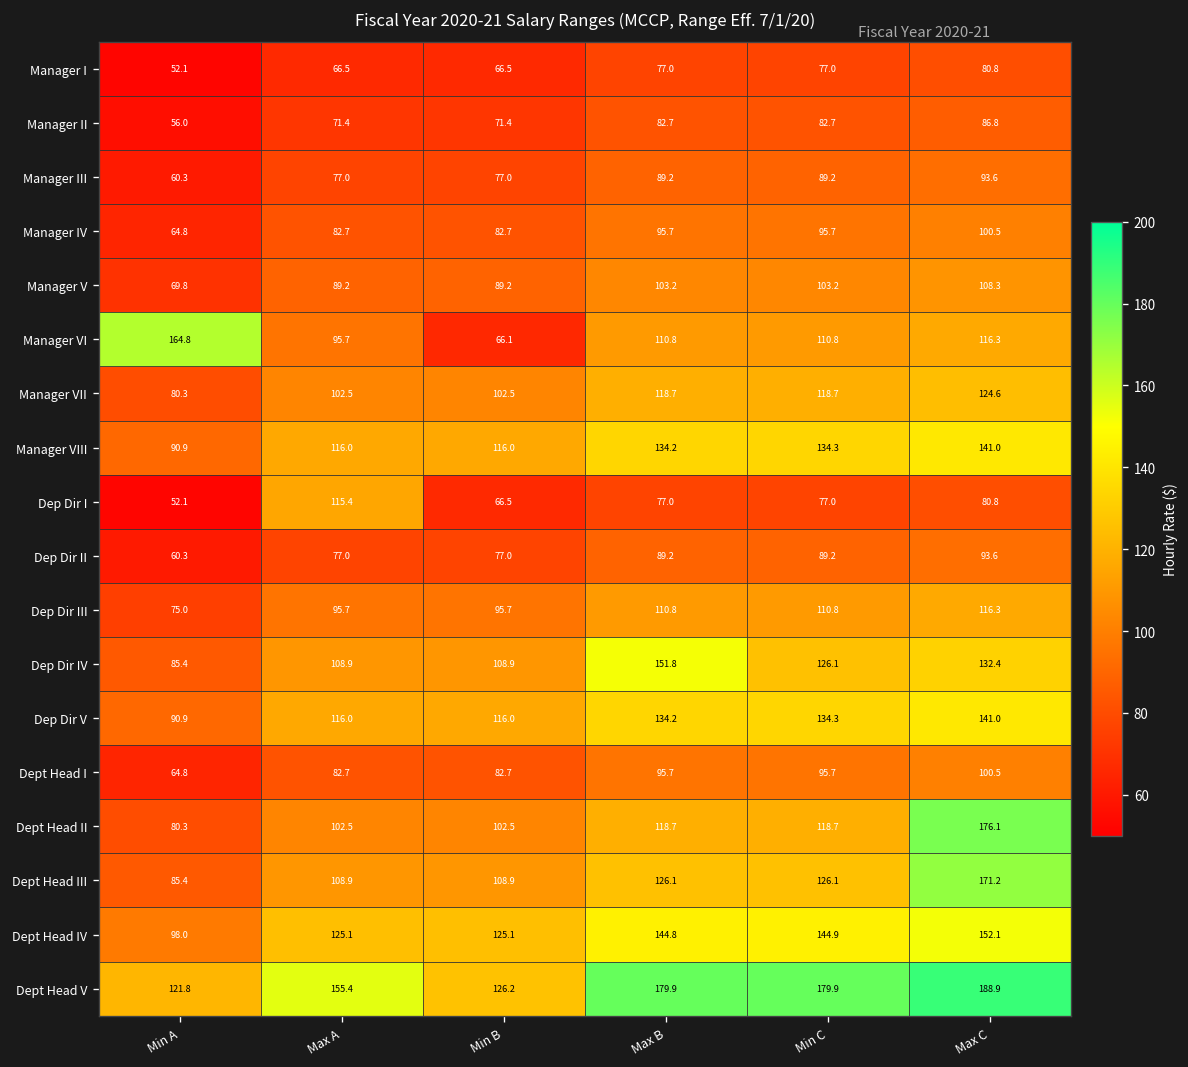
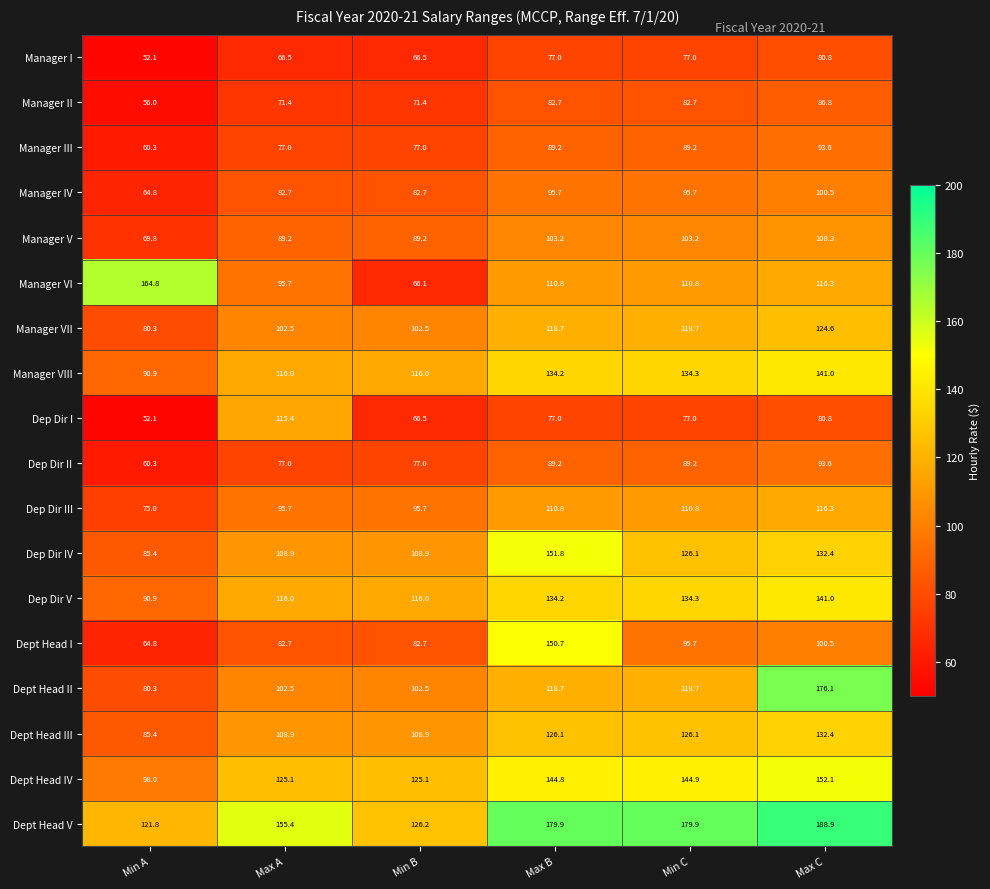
Dept Head I, Max B: 95.7 -> 150.7
Dept Head III, Max C: 171.2 -> 132.4
